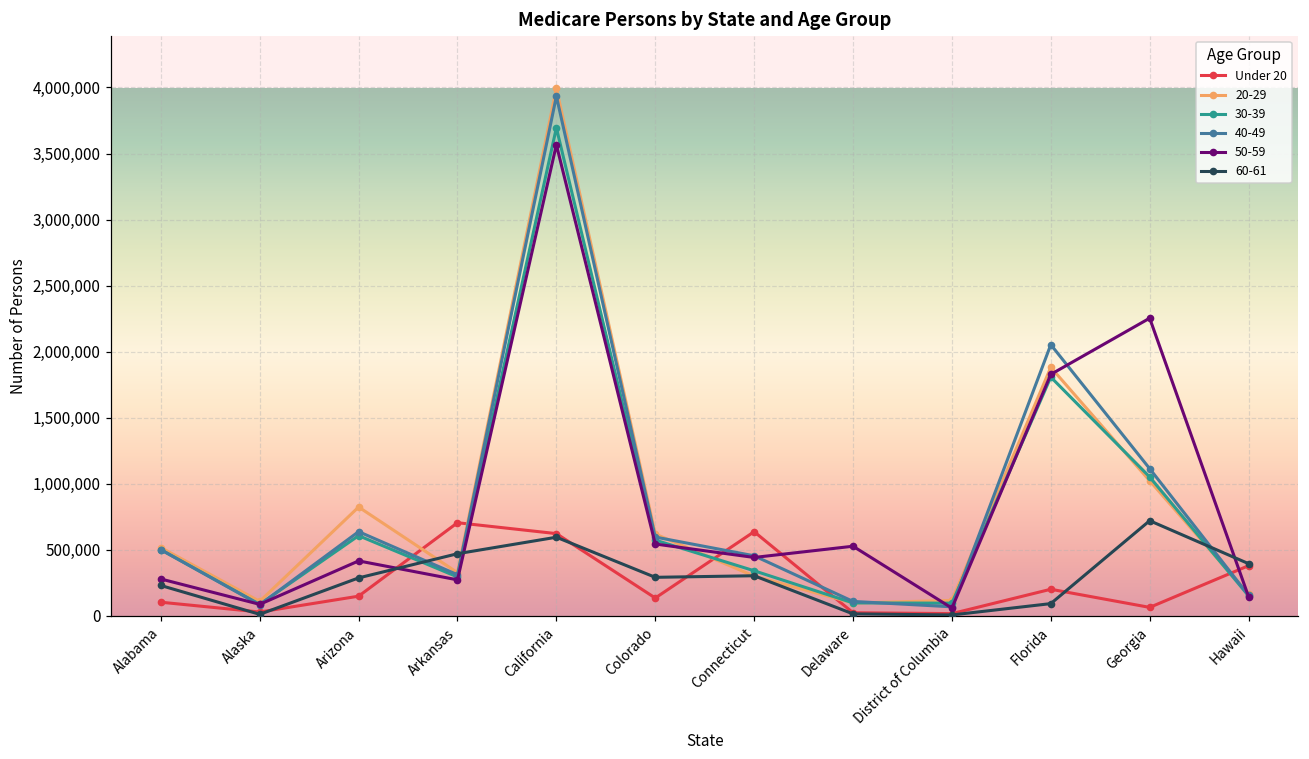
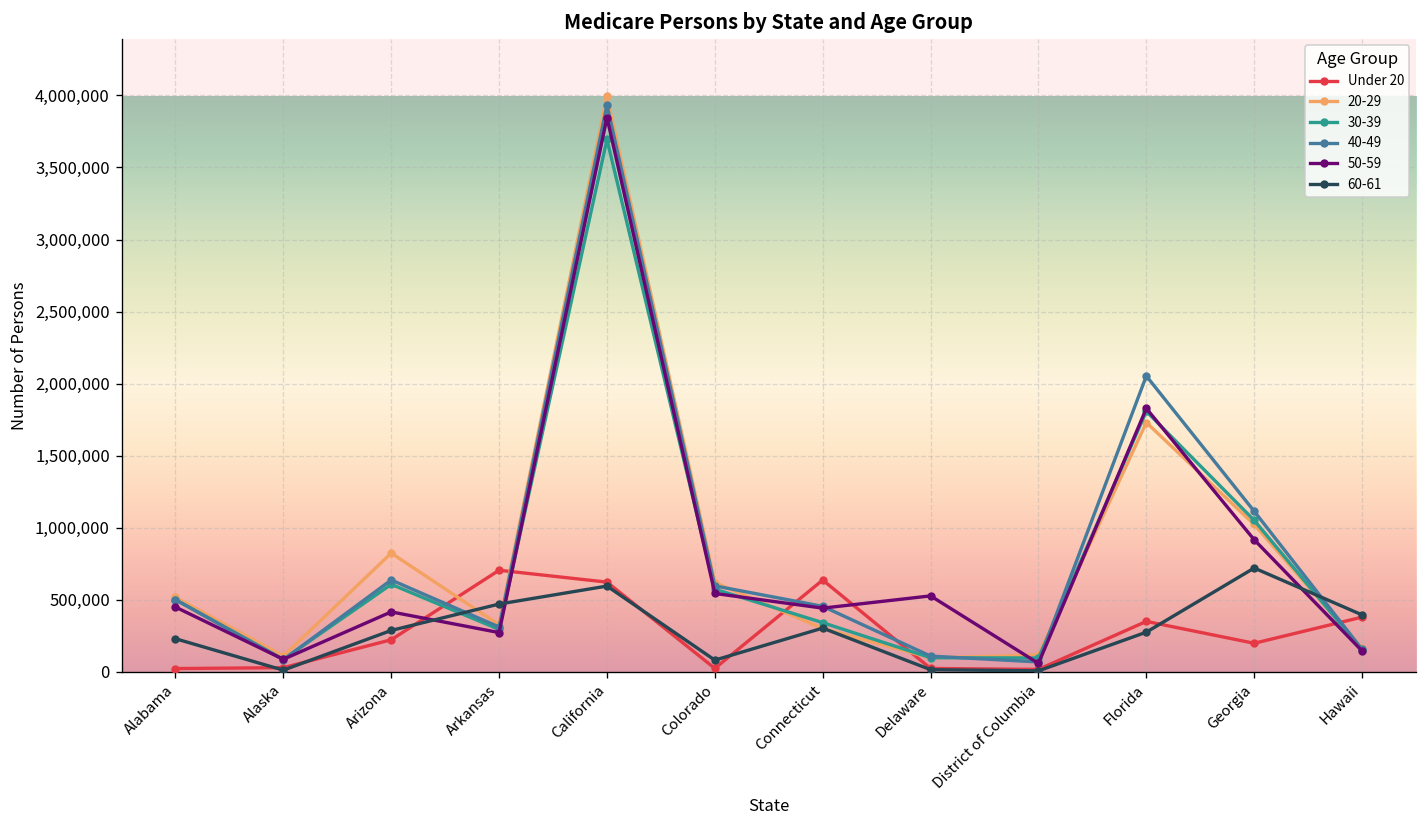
Under 20, Alabama: 100,000 -> 20,000
50-59, Alabama: 280,000 -> 450,000
Under 20, Arizona: 150,000 -> 220,000
50-59, California: 3,570,000 -> 3,850,000
Under 20, Colorado: 130,000 -> 20,000
60-61, Colorado: 290,000 -> 80,000
Under 20, Florida: 200,000 -> 350,000
20-29, Florida: 1,880,000 -> 1,730,000
60-61, Florida: 90,000 -> 280,000
Under 20, Georgia: 60,000 -> 200,000
50-59, Georgia: 2,250,000 -> 920,000
